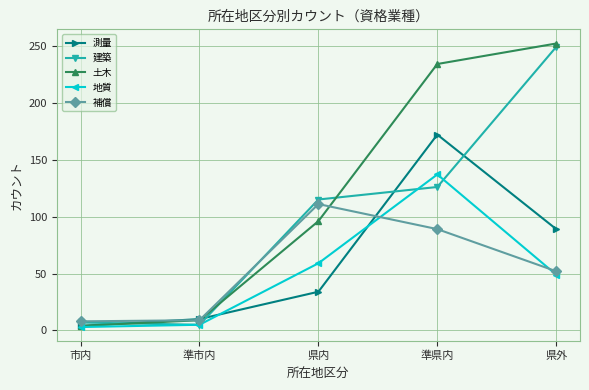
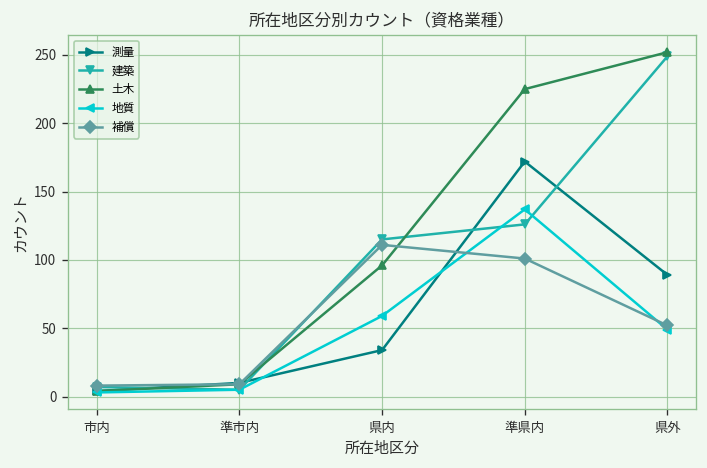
土木, 準県内: 234 -> 225
補償, 準県内: 89 -> 101
